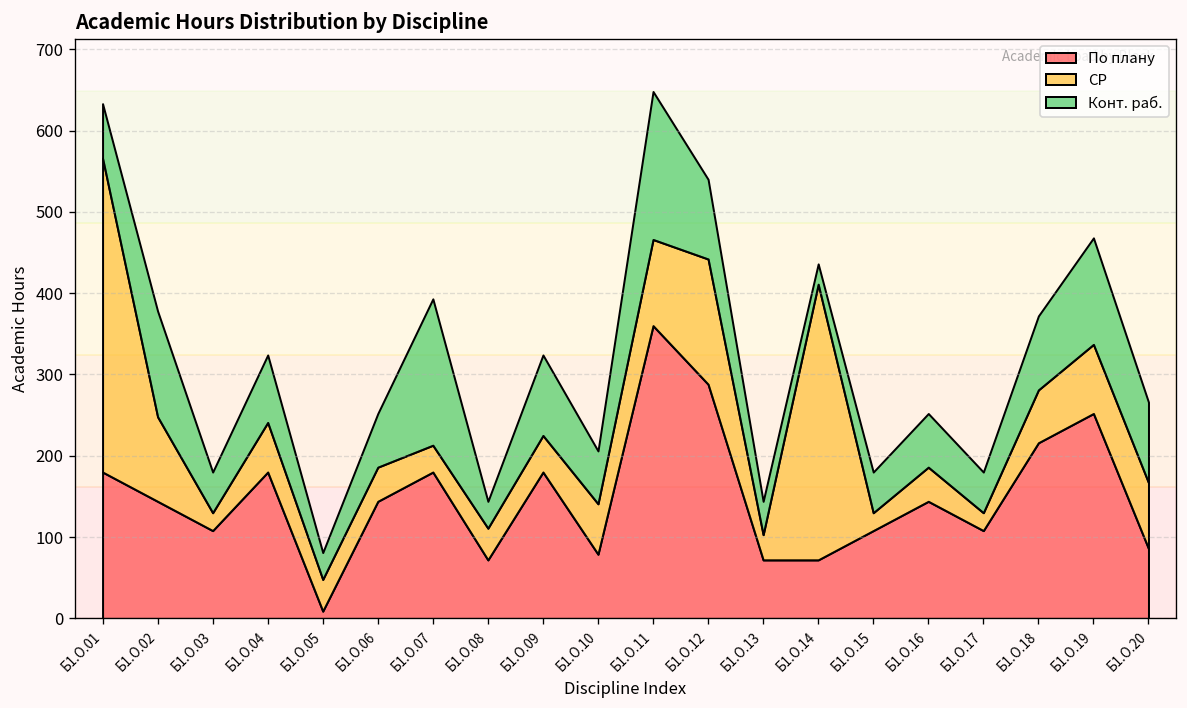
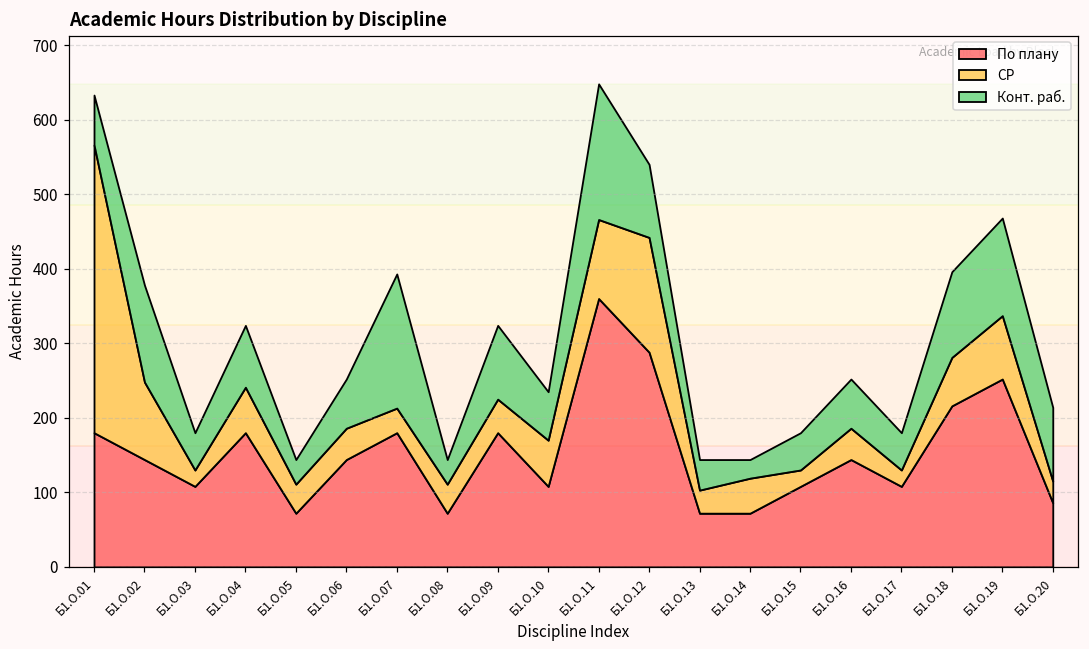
По плану, Б1.О.05: 10 -> 70
По плану, Б1.О.10: 80 -> 110
СР, Б1.О.14: 340 -> 50
Конт. раб., Б1.О.18: 90 -> 120
СР, Б1.О.20: 80 -> 30
